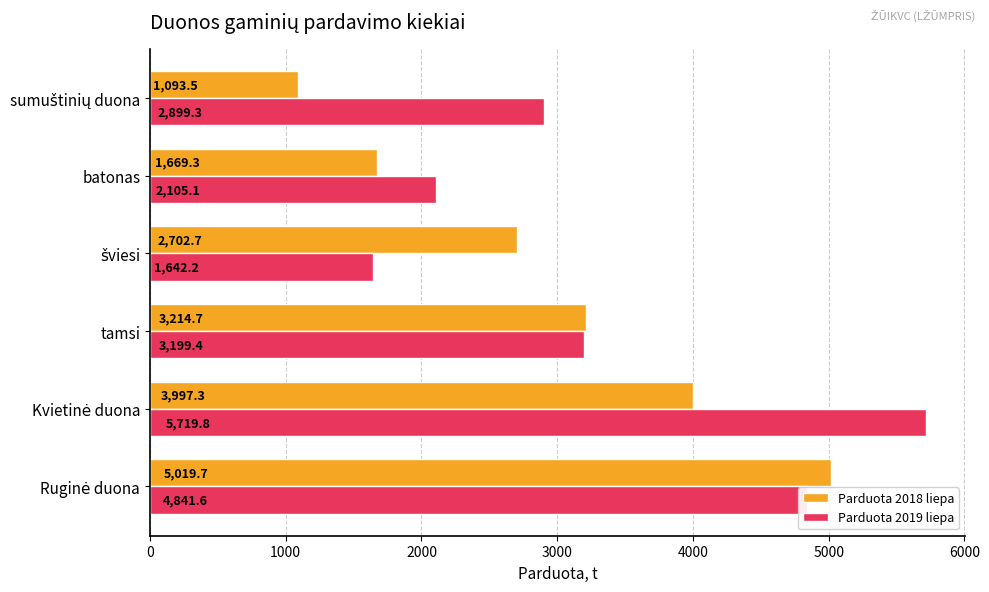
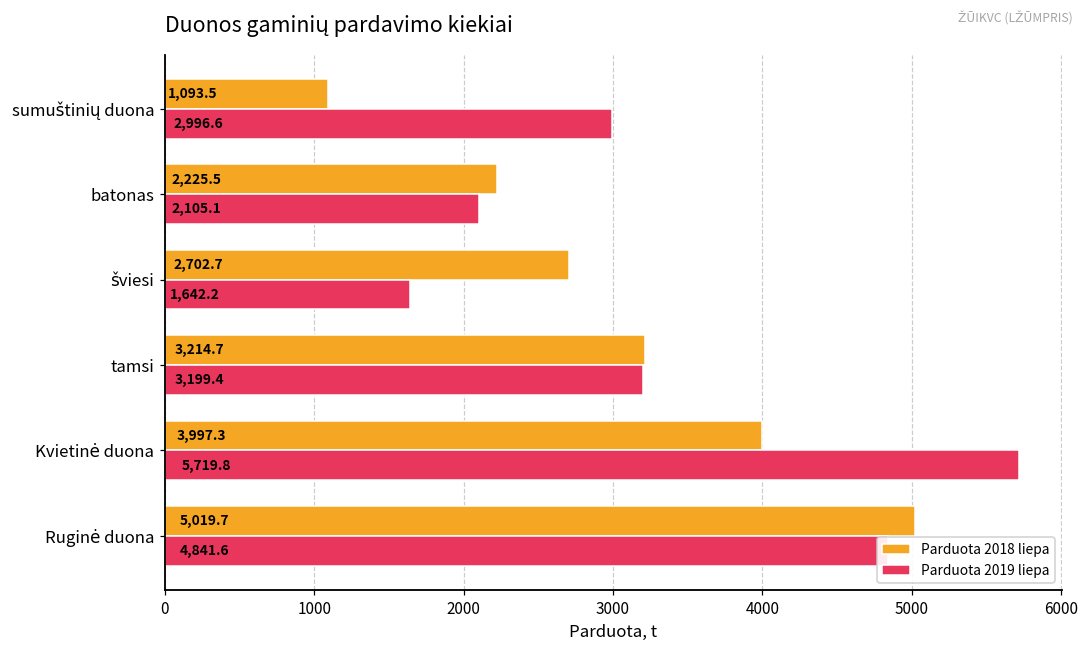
Parduota 2019 liepa, sumuštinių duona: 2,899.3 -> 2,996.6
Parduota 2018 liepa, batonas: 1,669.3 -> 2,225.5
